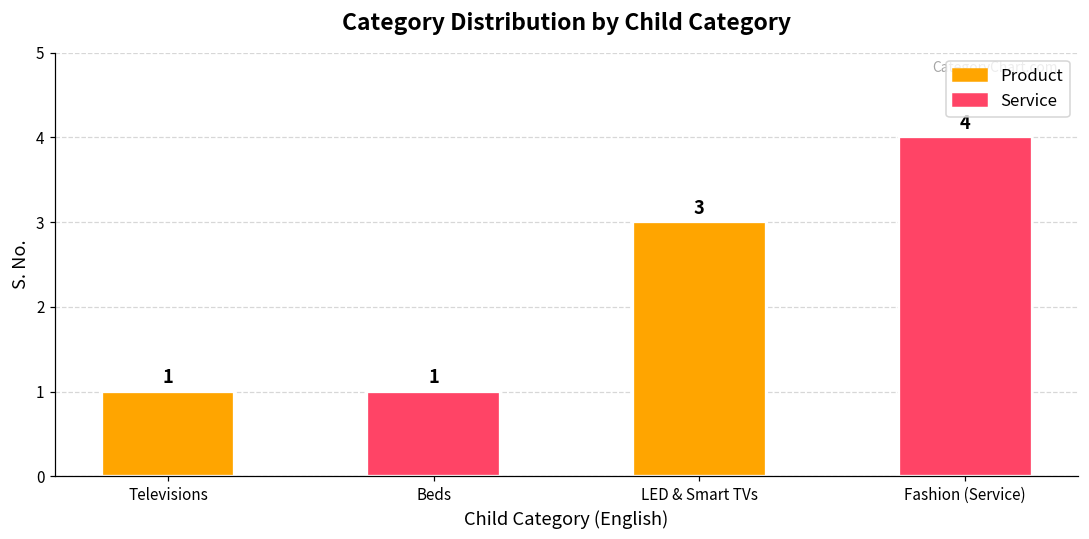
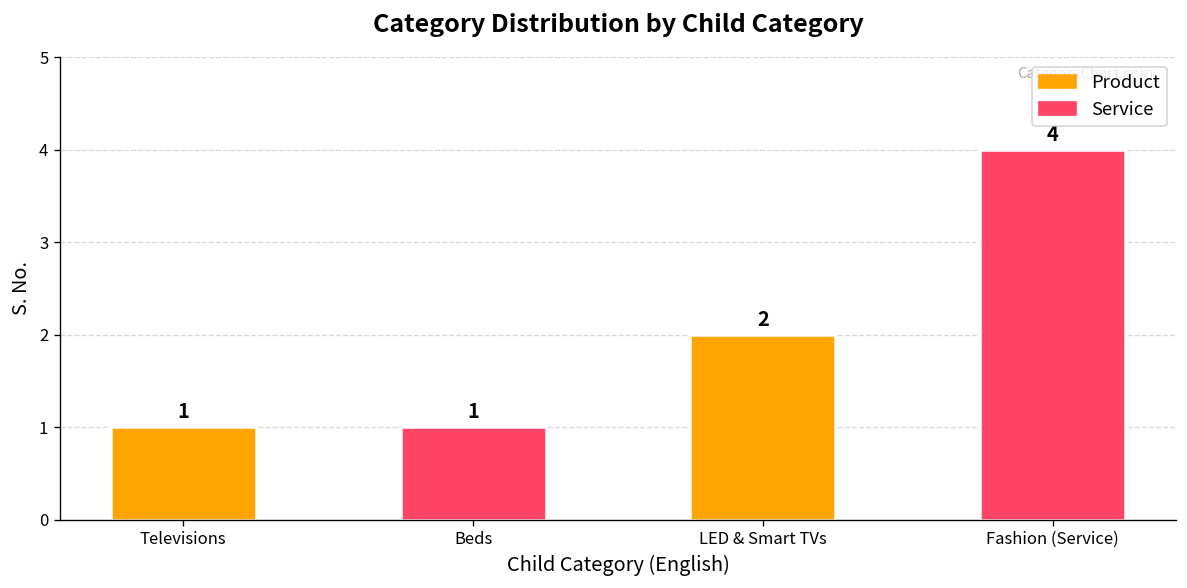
LED & Smart TVs: 3 -> 2
